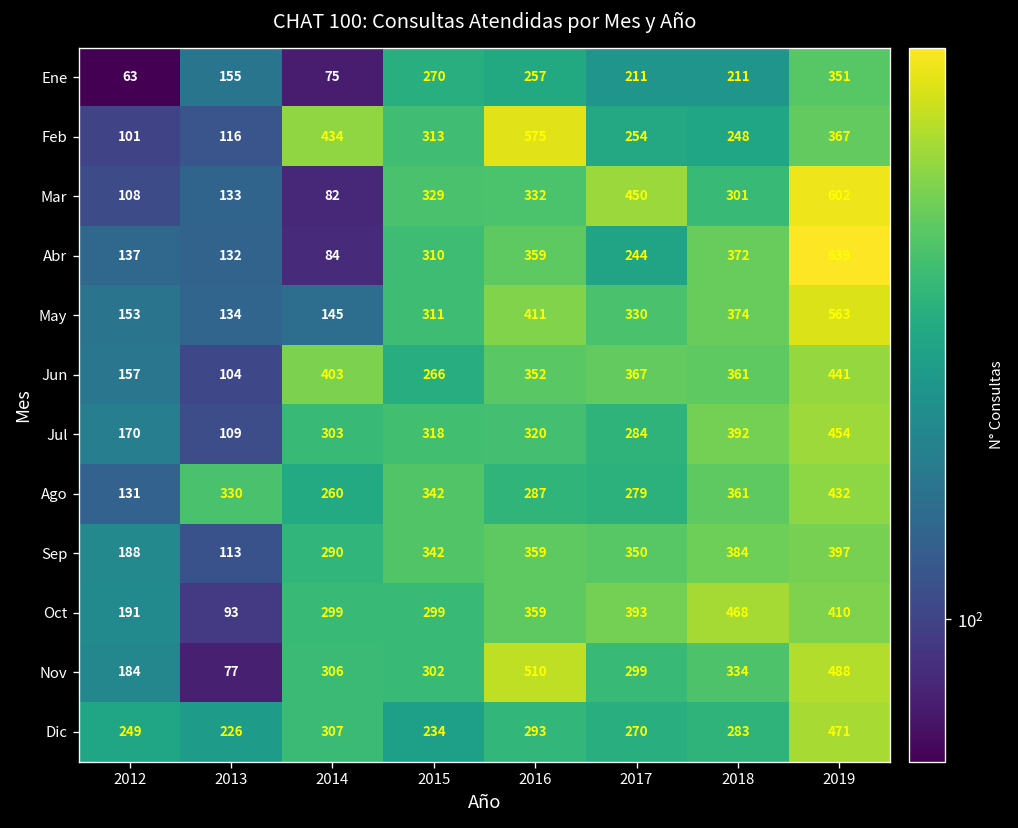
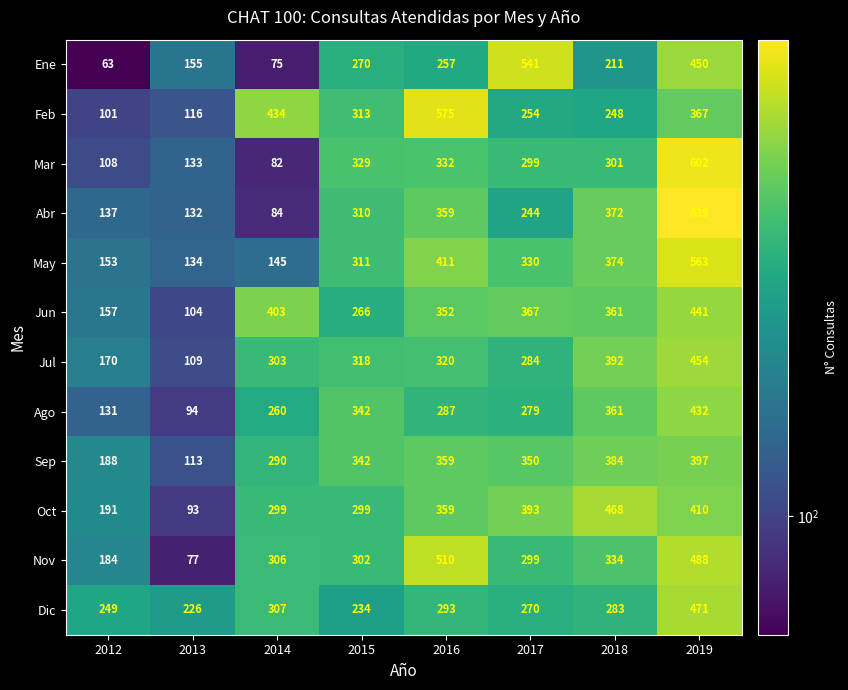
Ene, 2017: 211 -> 541
Ene, 2019: 351 -> 450
Mar, 2017: 450 -> 299
Ago, 2013: 330 -> 94
